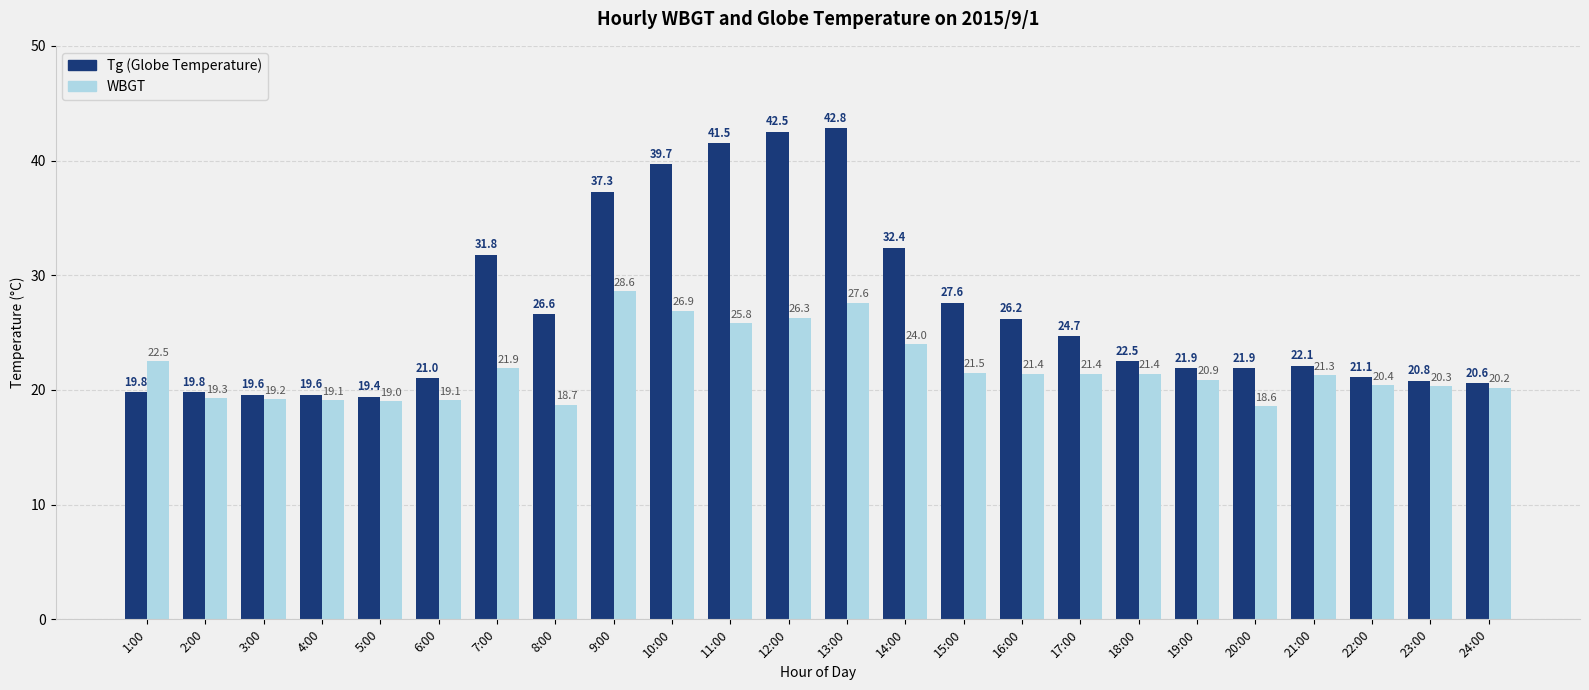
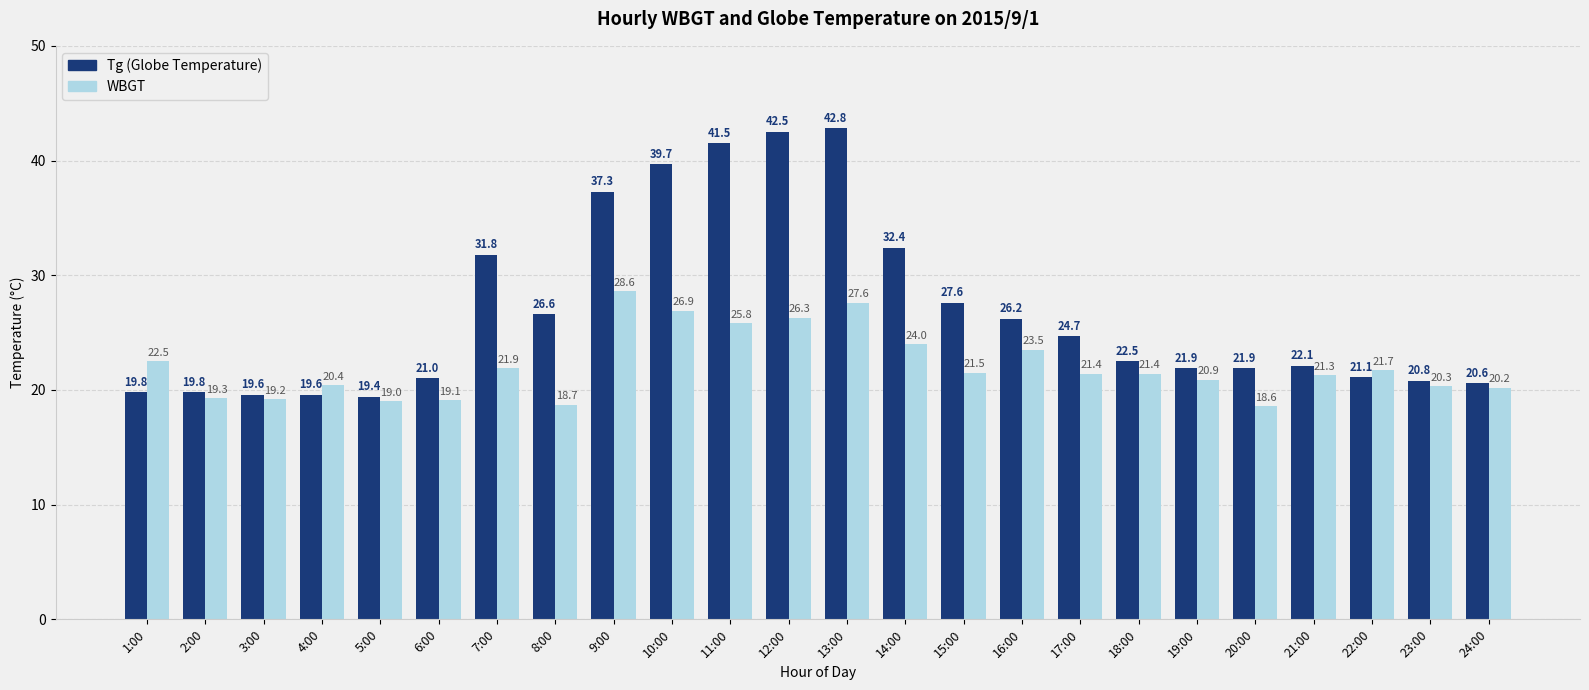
WBGT, 4:00: 19.1 -> 20.4
WBGT, 16:00: 21.4 -> 23.5
WBGT, 22:00: 20.4 -> 21.7
